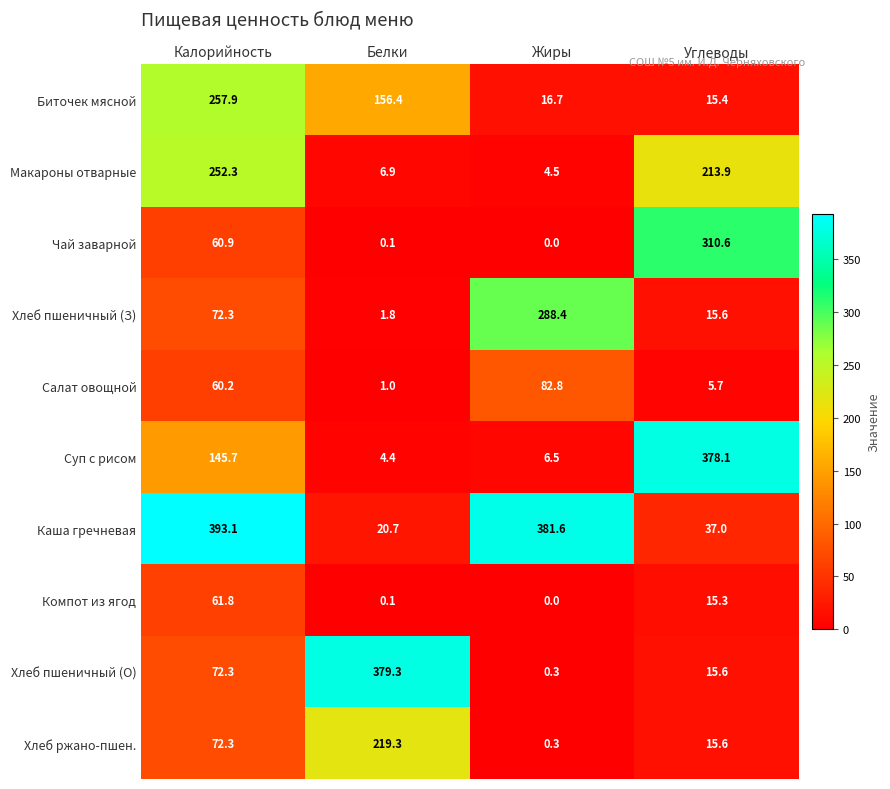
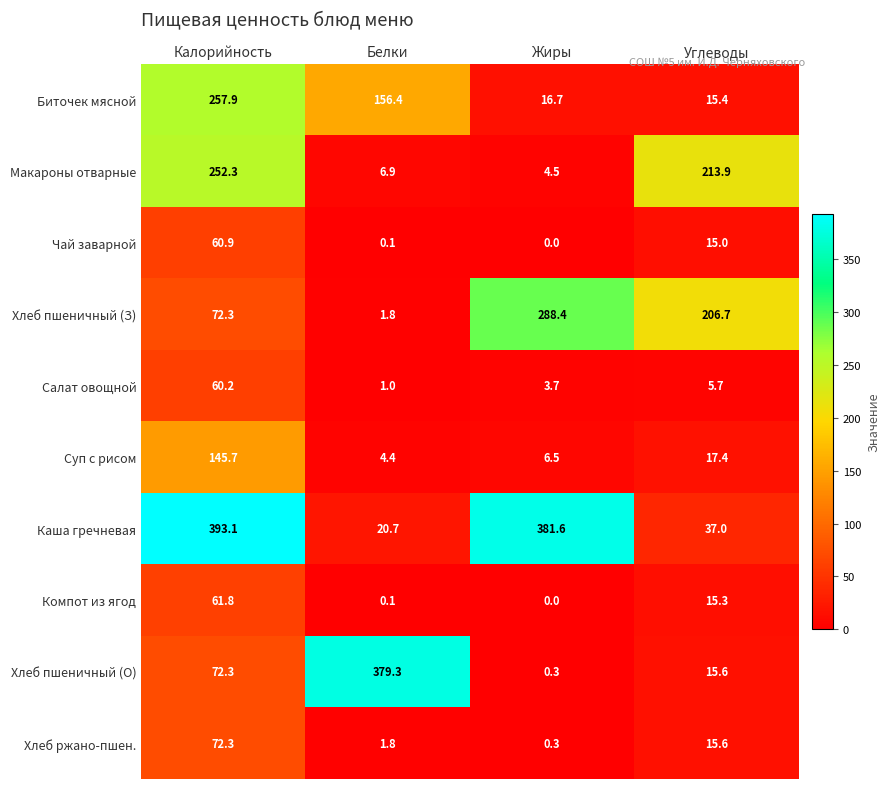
Чай заварной, Углеводы: 310.6 -> 15.0
Хлеб пшеничный (З), Углеводы: 15.6 -> 206.7
Салат овощной, Жиры: 82.8 -> 3.7
Суп с рисом, Углеводы: 378.1 -> 17.4
Хлеб ржано-пшен., Белки: 219.3 -> 1.8
